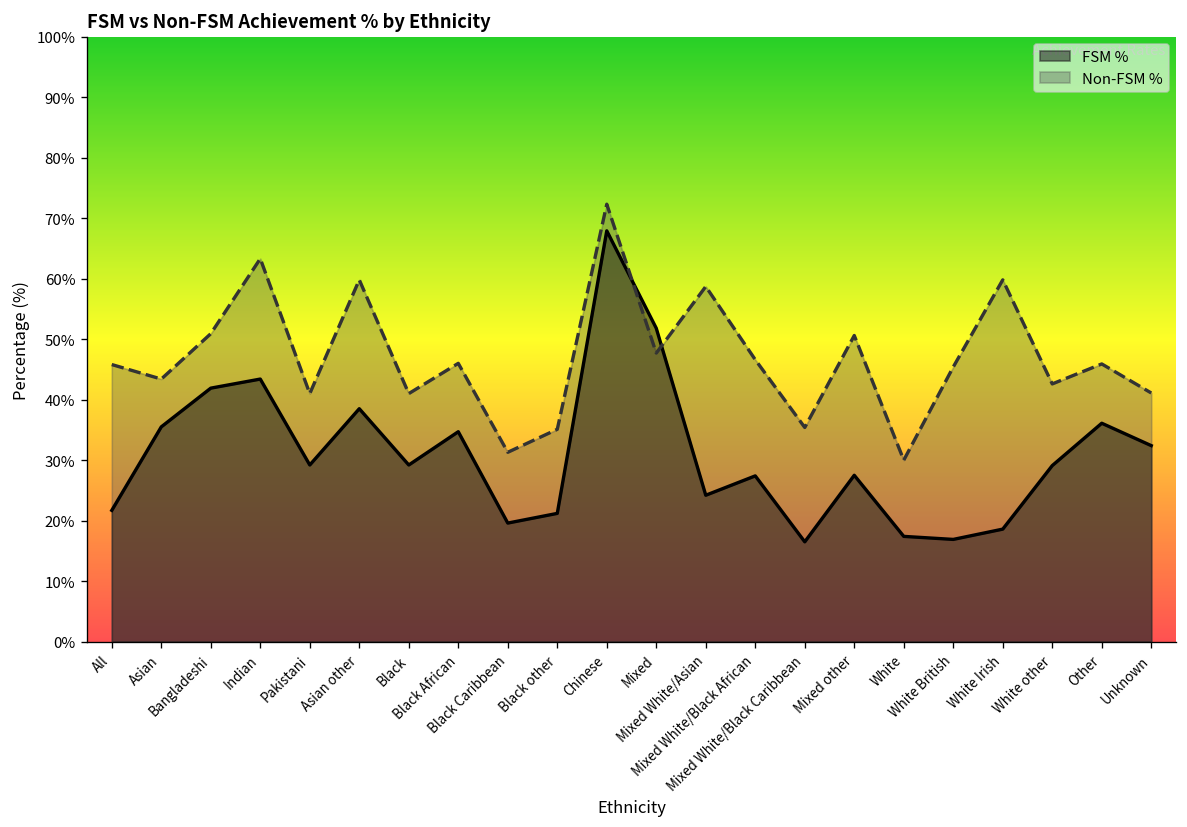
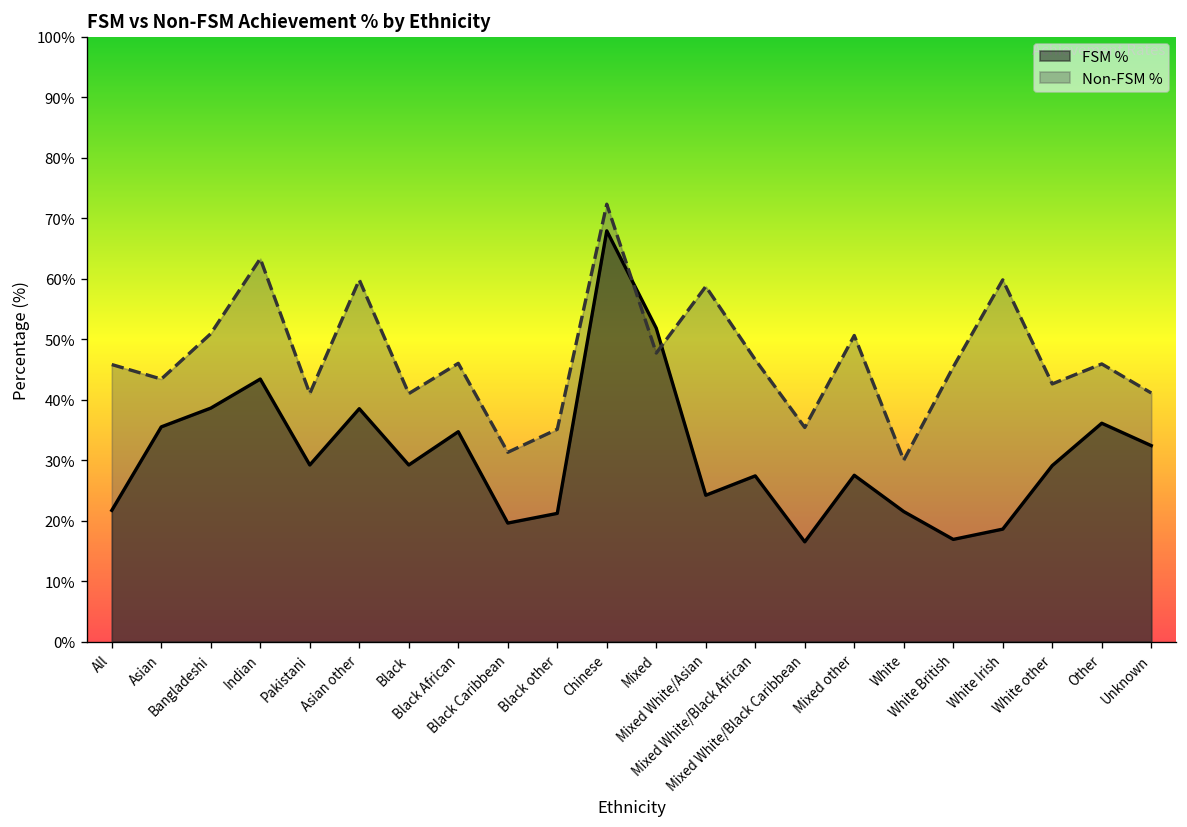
FSM %, Bangladeshi: 42% -> 39%
FSM %, White: 17% -> 22%
